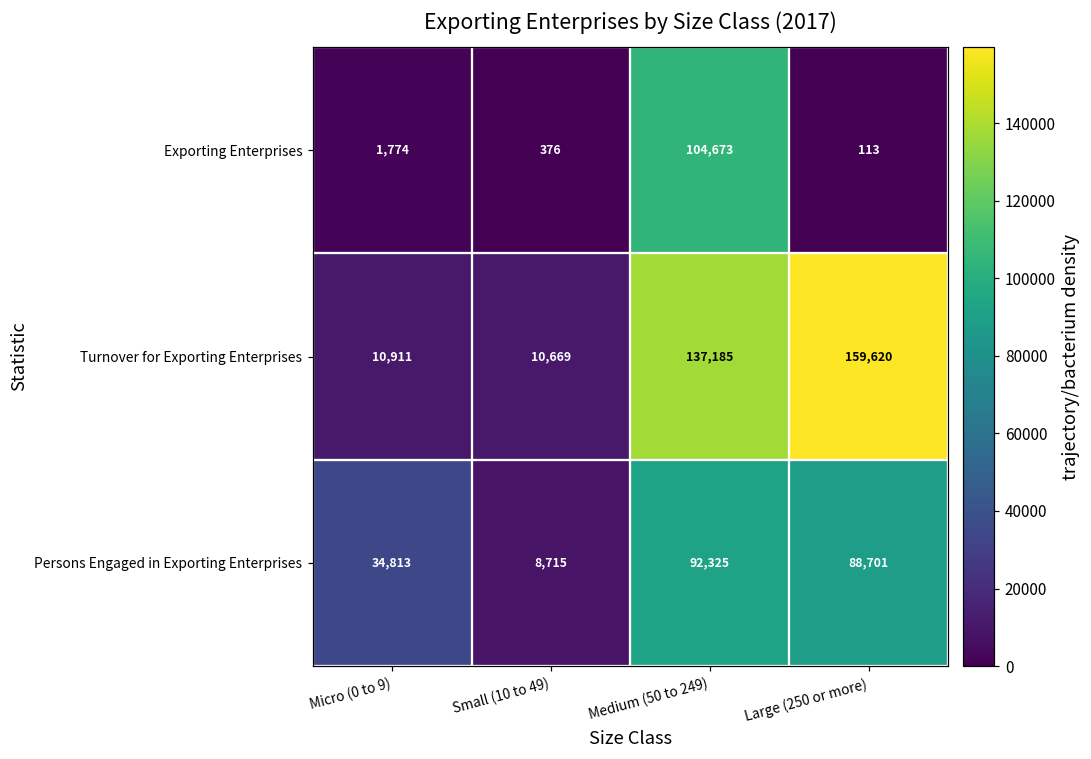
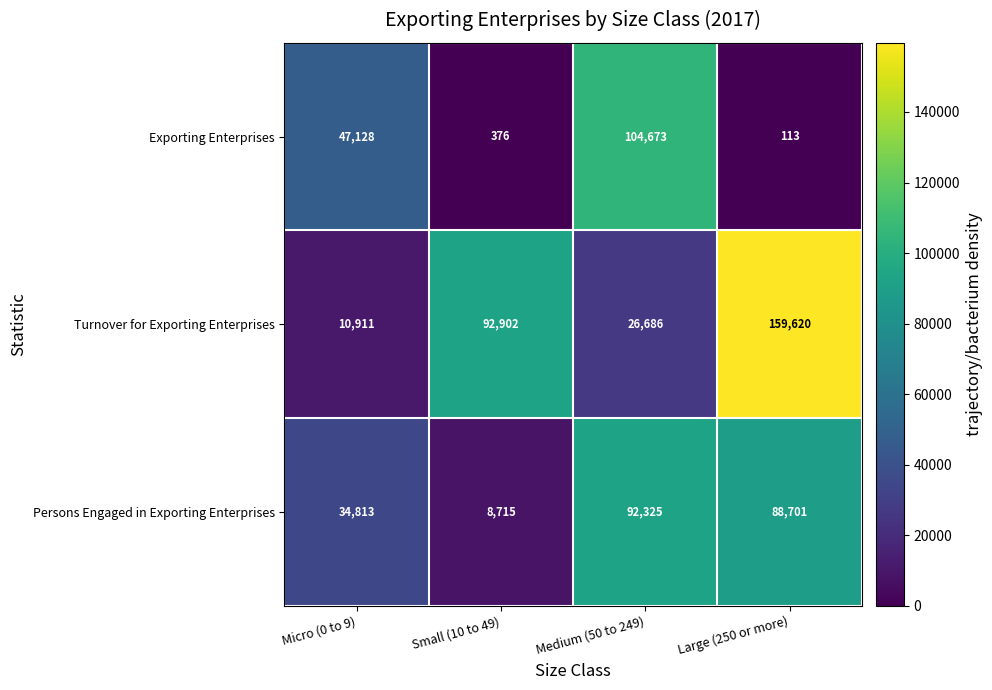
Exporting Enterprises, Micro (0 to 9): 1,774 -> 47,128
Turnover for Exporting Enterprises, Small (10 to 49): 10,669 -> 92,902
Turnover for Exporting Enterprises, Medium (50 to 249): 137,185 -> 26,686
